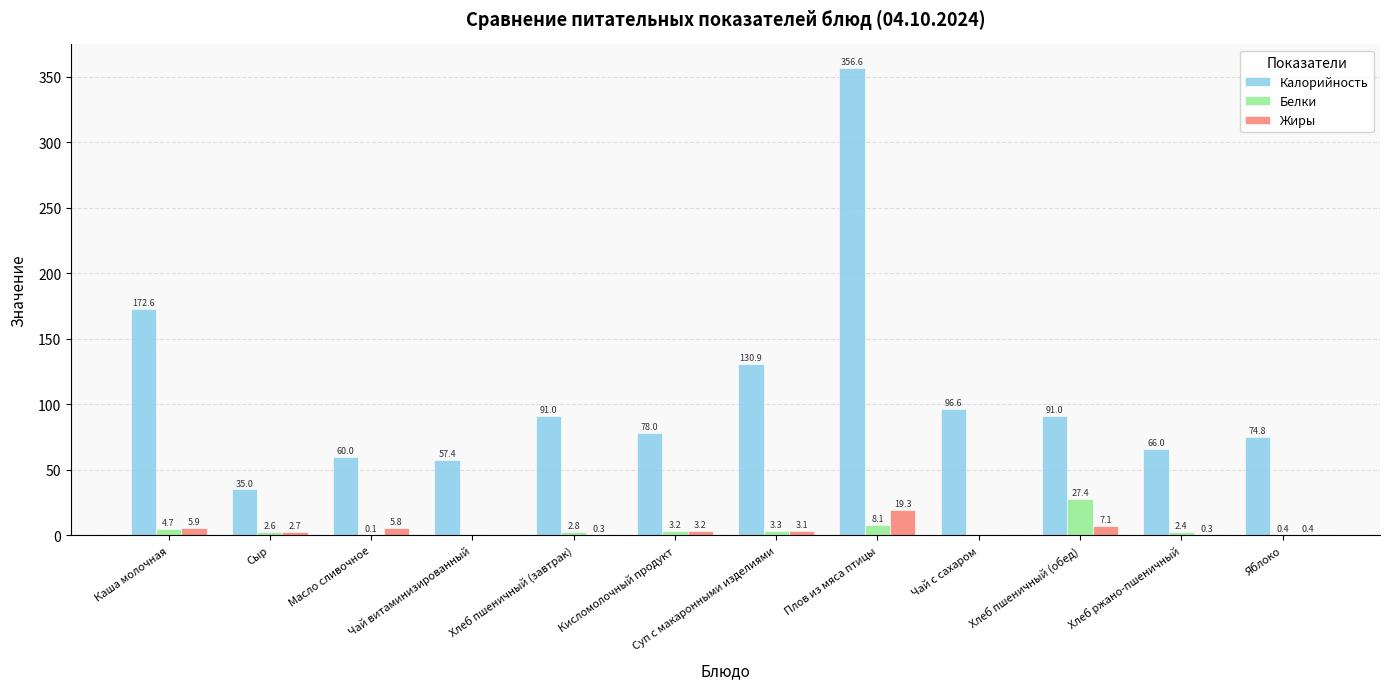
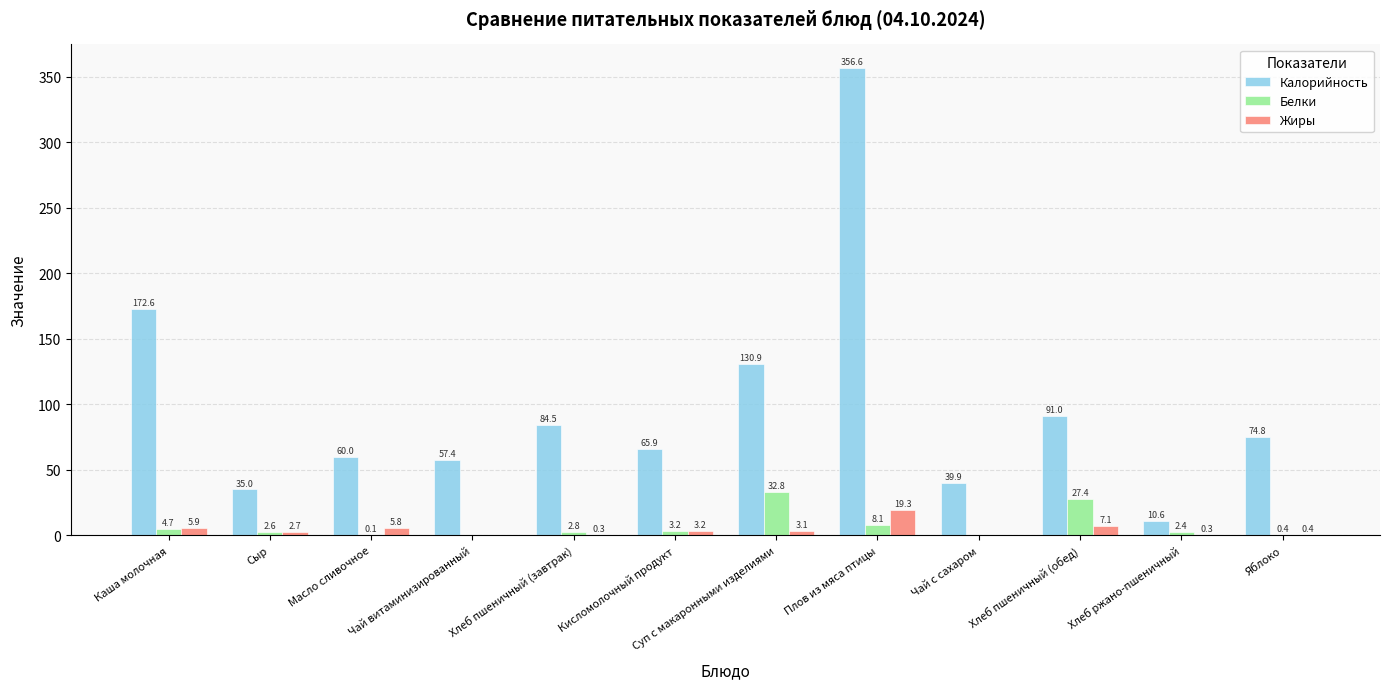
Калорийность, Хлеб пшеничный (завтрак): 91.0 -> 84.5
Калорийность, Кисломолочный продукт: 78.0 -> 65.9
Белки, Суп с макаронными изделиями: 3.3 -> 32.8
Калорийность, Чай с сахаром: 96.6 -> 39.9
Калорийность, Хлеб ржано-пшеничный: 66.0 -> 10.6
